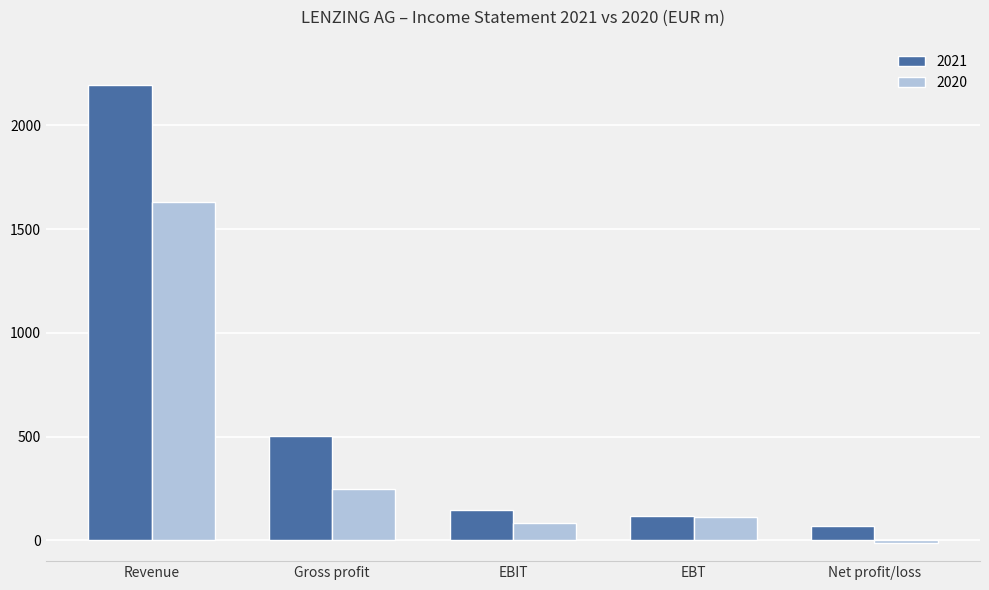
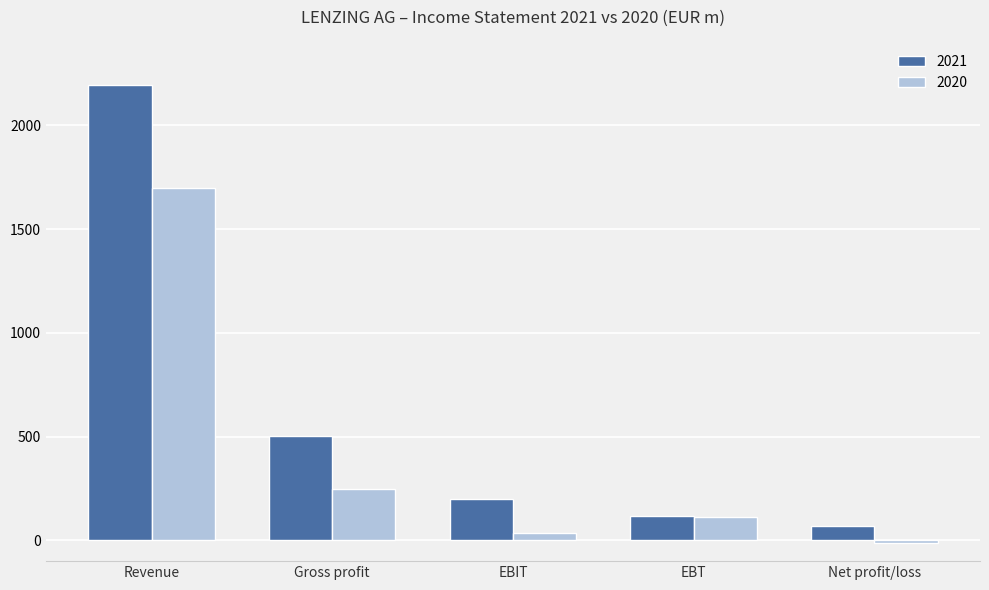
2020, Revenue: 1630 -> 1700
2021, EBIT: 150 -> 200
2020, EBIT: 80 -> 30
